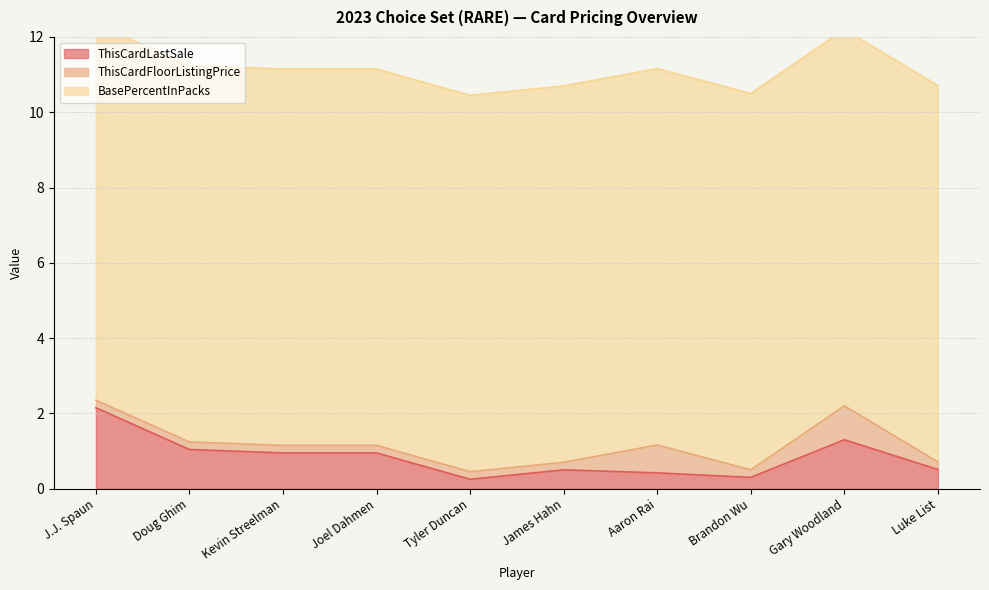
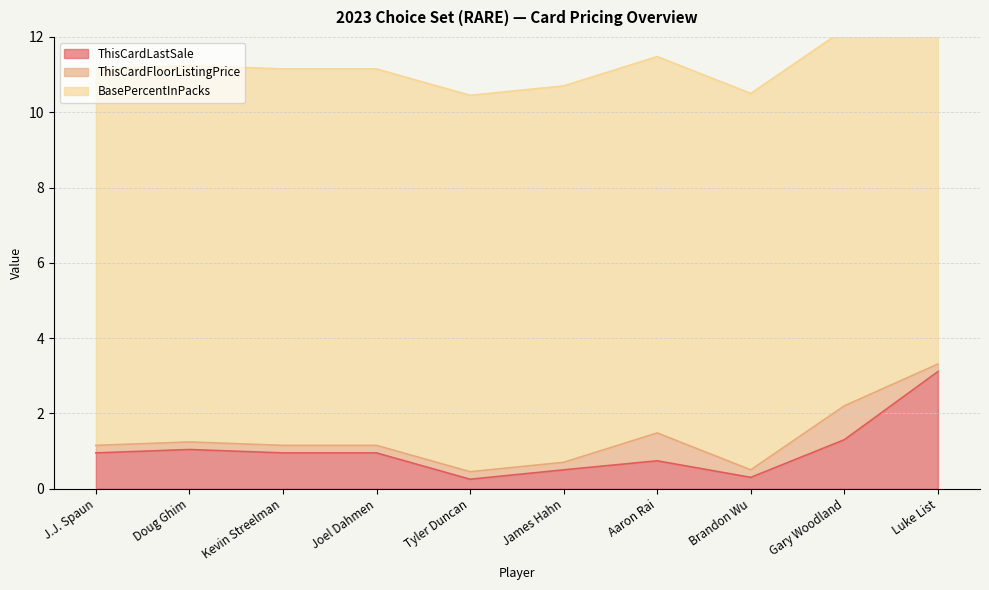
ThisCardLastSale, J.J. Spaun: 2.2 -> 1.0
ThisCardLastSale, Aaron Rai: 0.4 -> 0.7
ThisCardLastSale, Luke List: 0.5 -> 3.1
